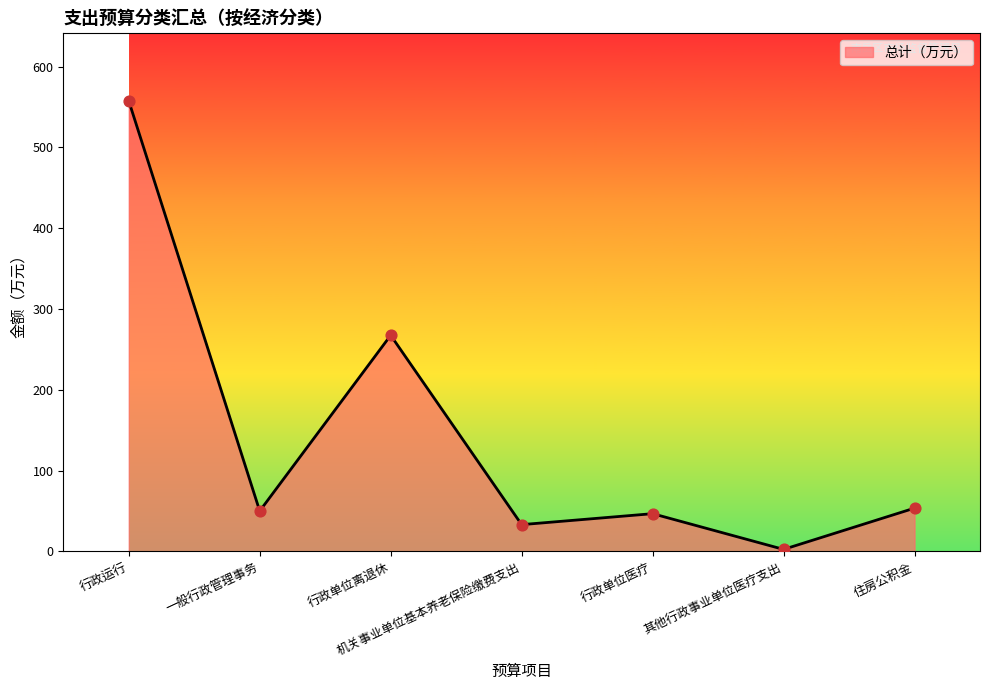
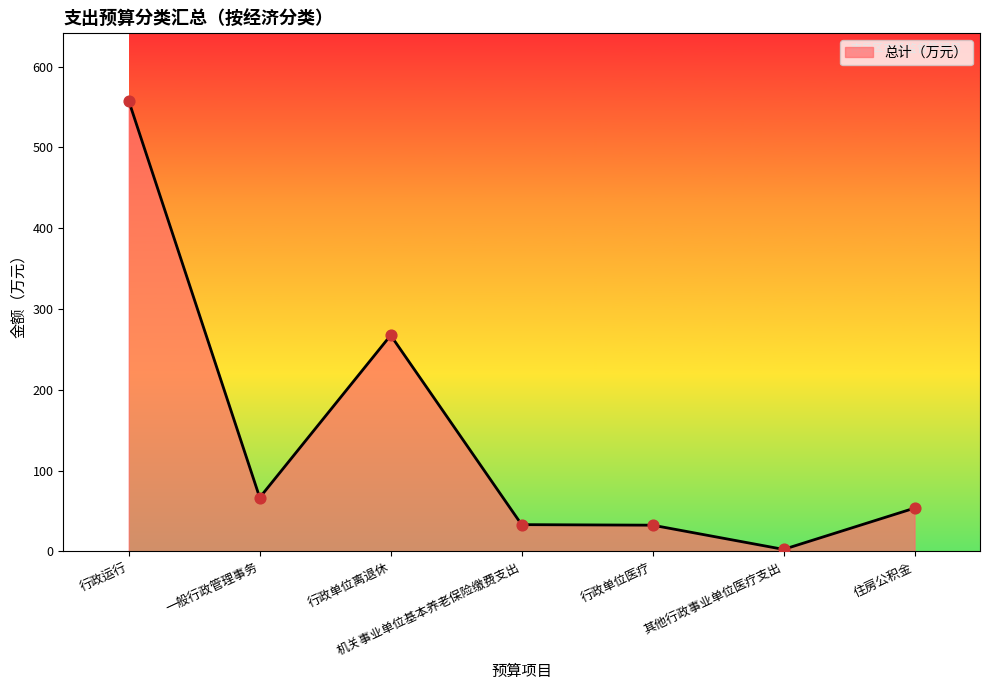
一般行政管理事务: 50 -> 70
行政单位医疗: 50 -> 30
